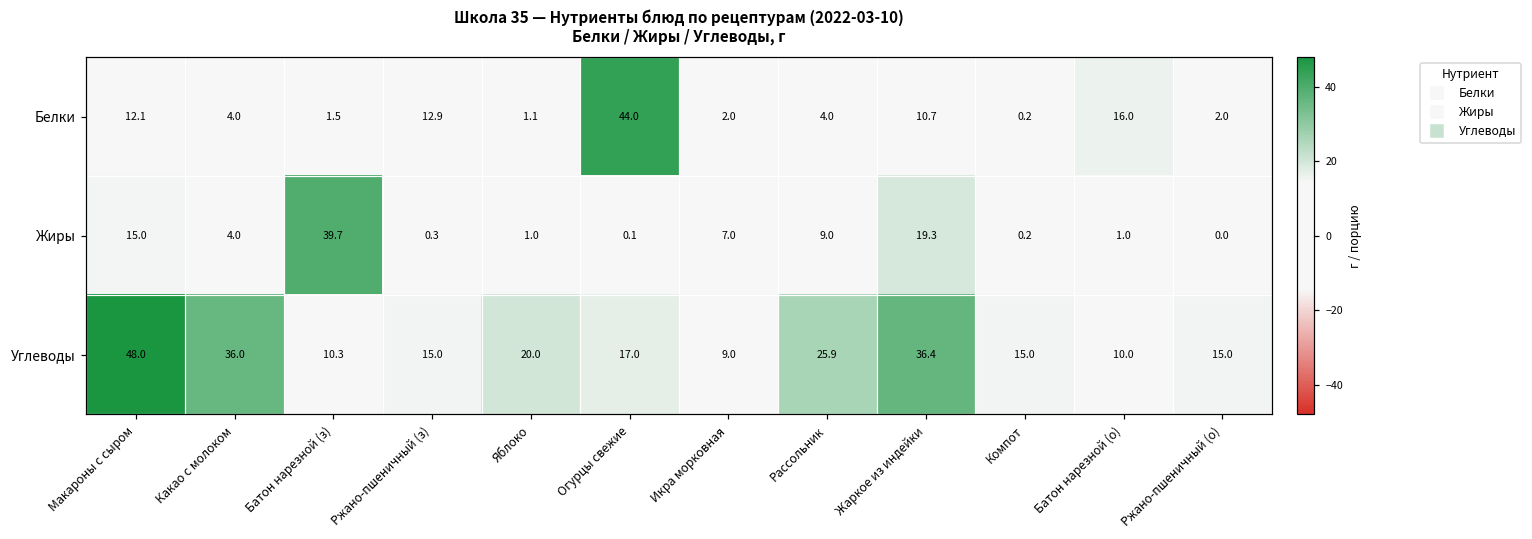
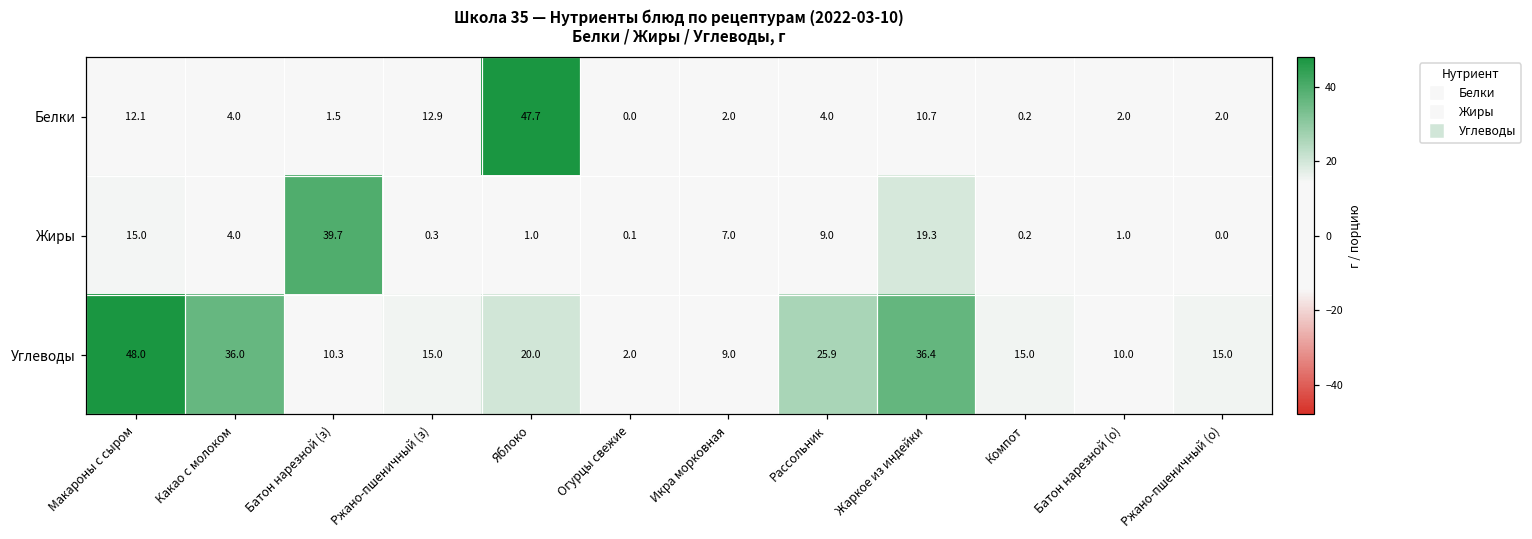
Белки, Яблоко: 1.1 -> 47.7
Белки, Огурцы свежие: 44.0 -> 0.0
Белки, Батон нарезной (о): 16.0 -> 2.0
Углеводы, Огурцы свежие: 17.0 -> 2.0
